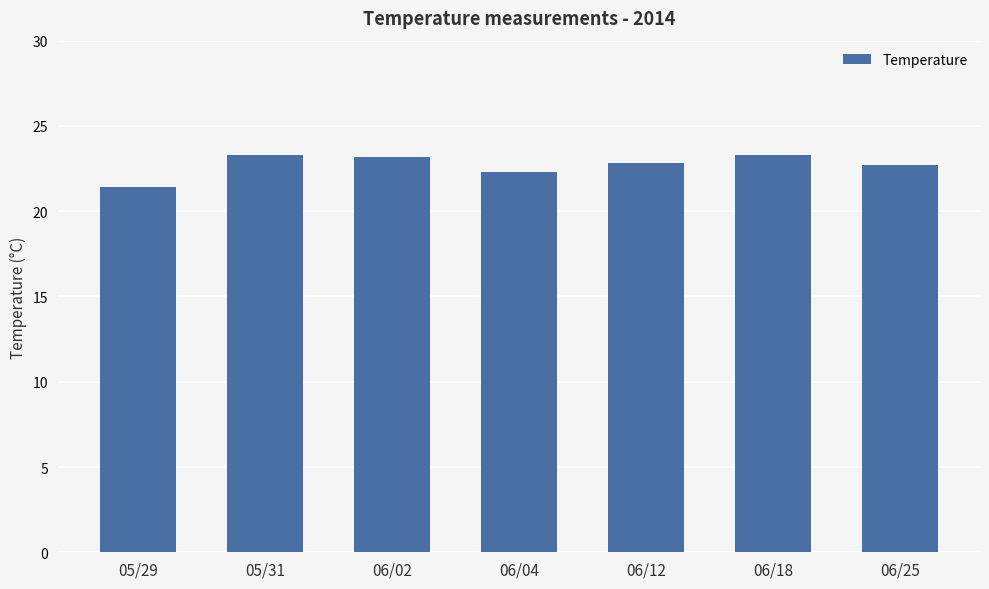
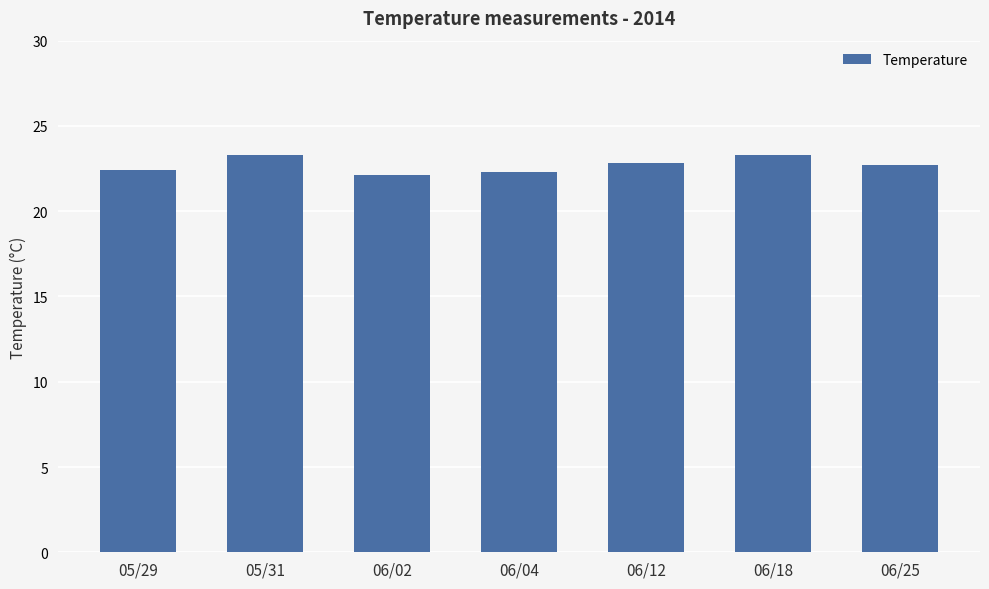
05/29: 21.4 -> 22.4
06/02: 23.2 -> 22.1
